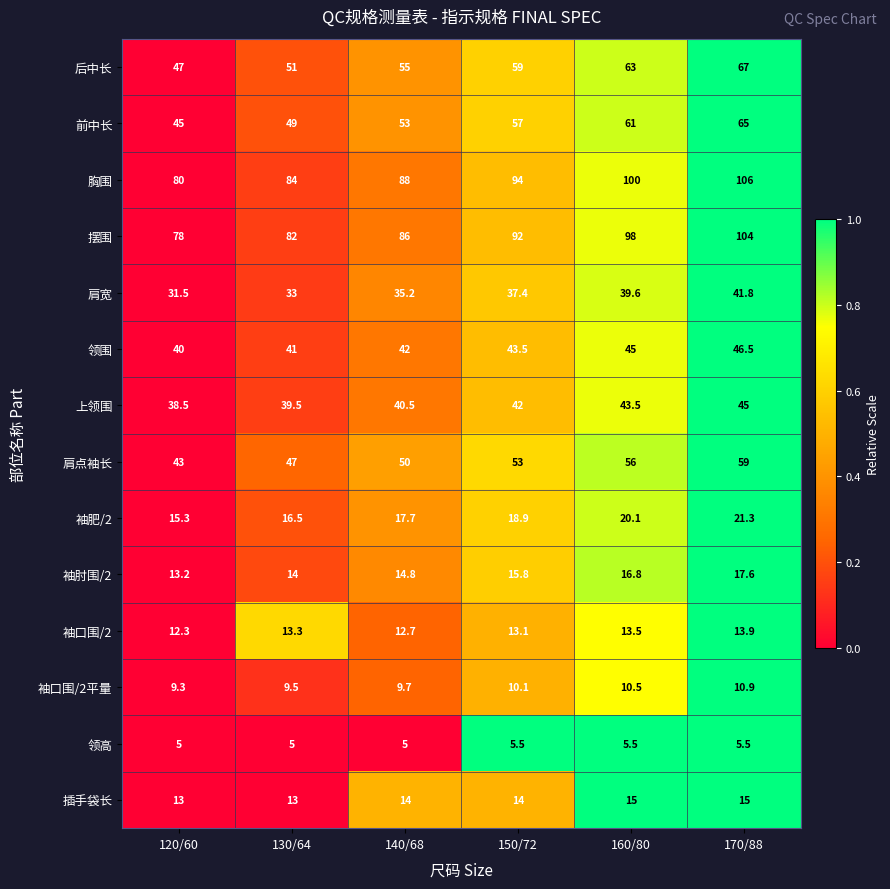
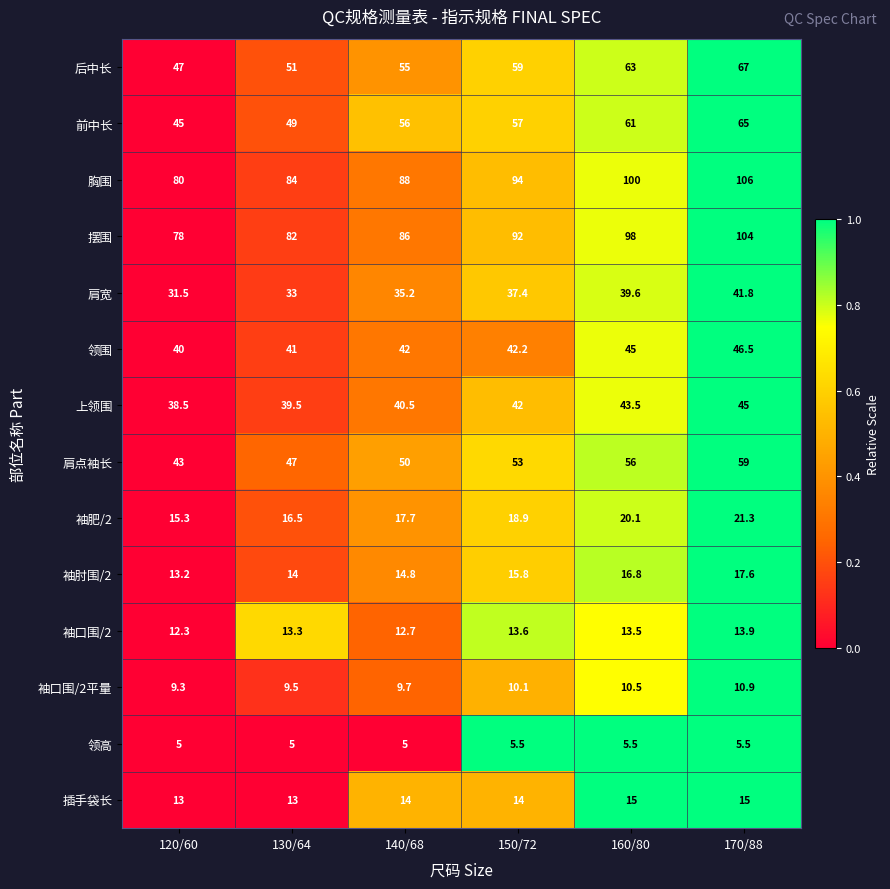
前中长, 140/68: 53 -> 56
领围, 150/72: 43.5 -> 42.2
袖口围/2, 150/72: 13.1 -> 13.6
